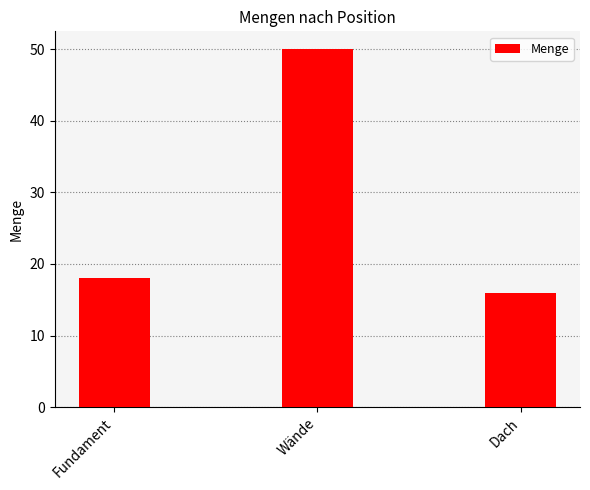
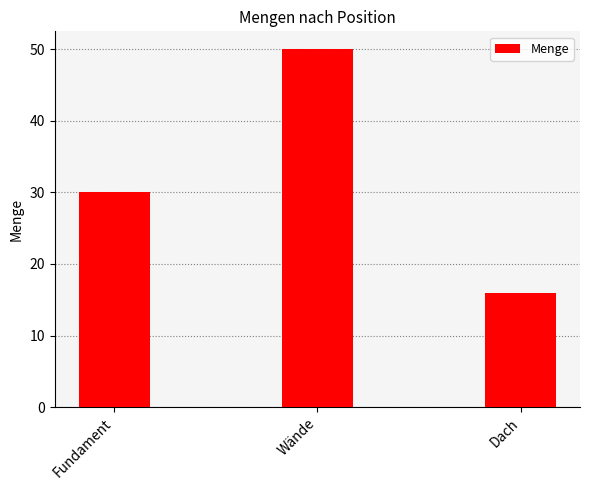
Fundament: 18 -> 30
